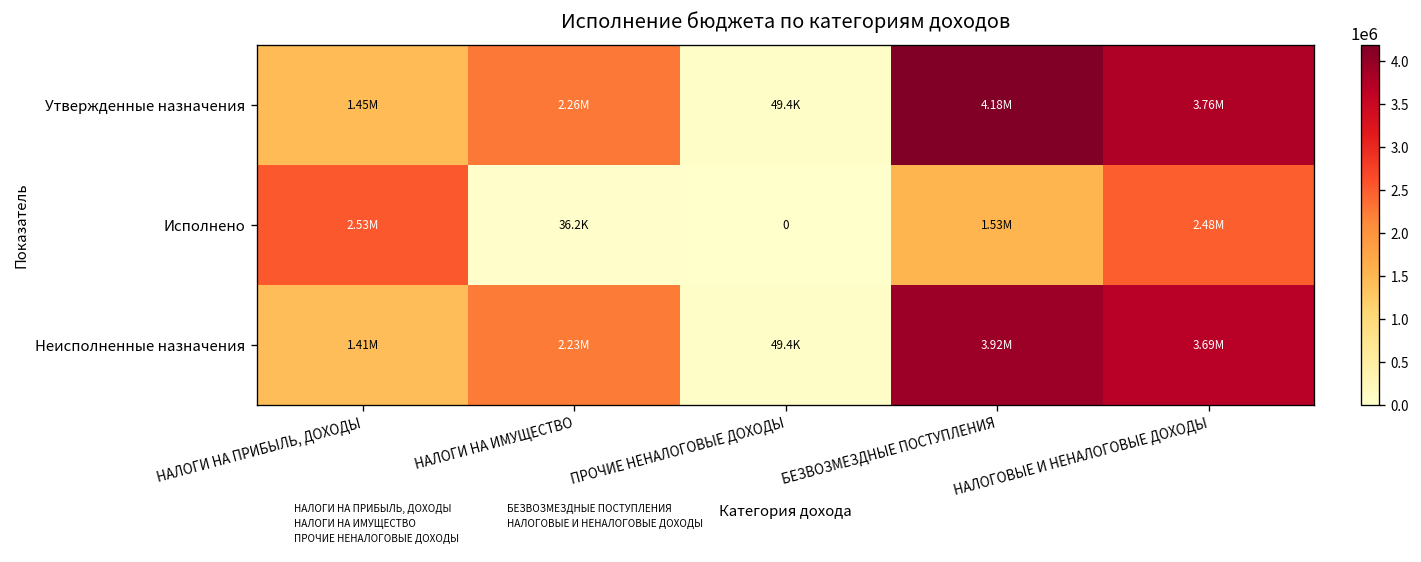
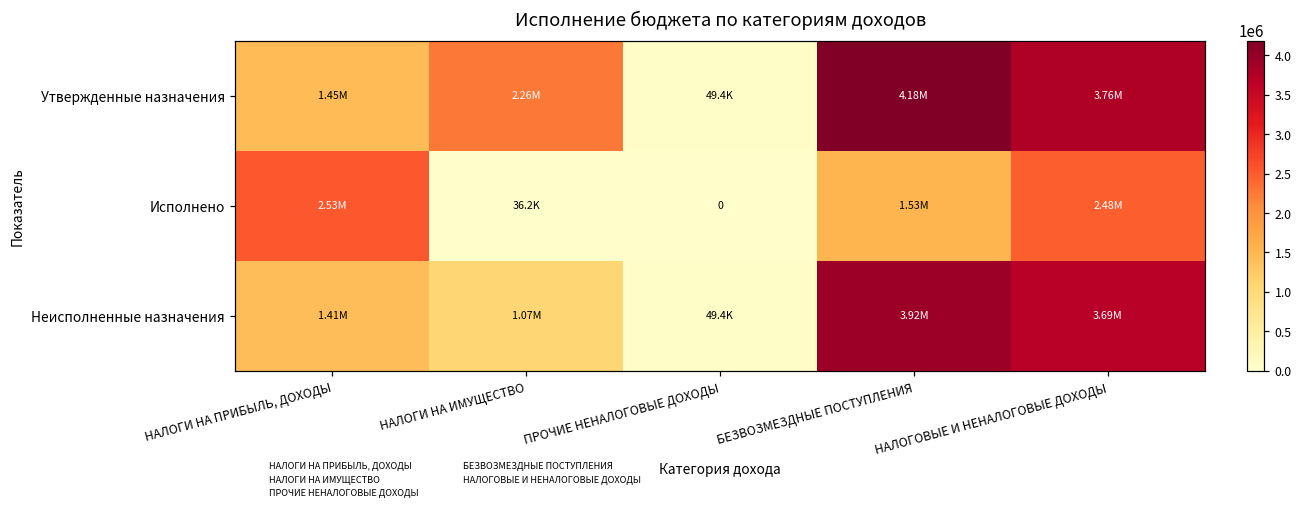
Неисполненные назначения, НАЛОГИ НА ИМУЩЕСТВО: 2.23M -> 1.07M
